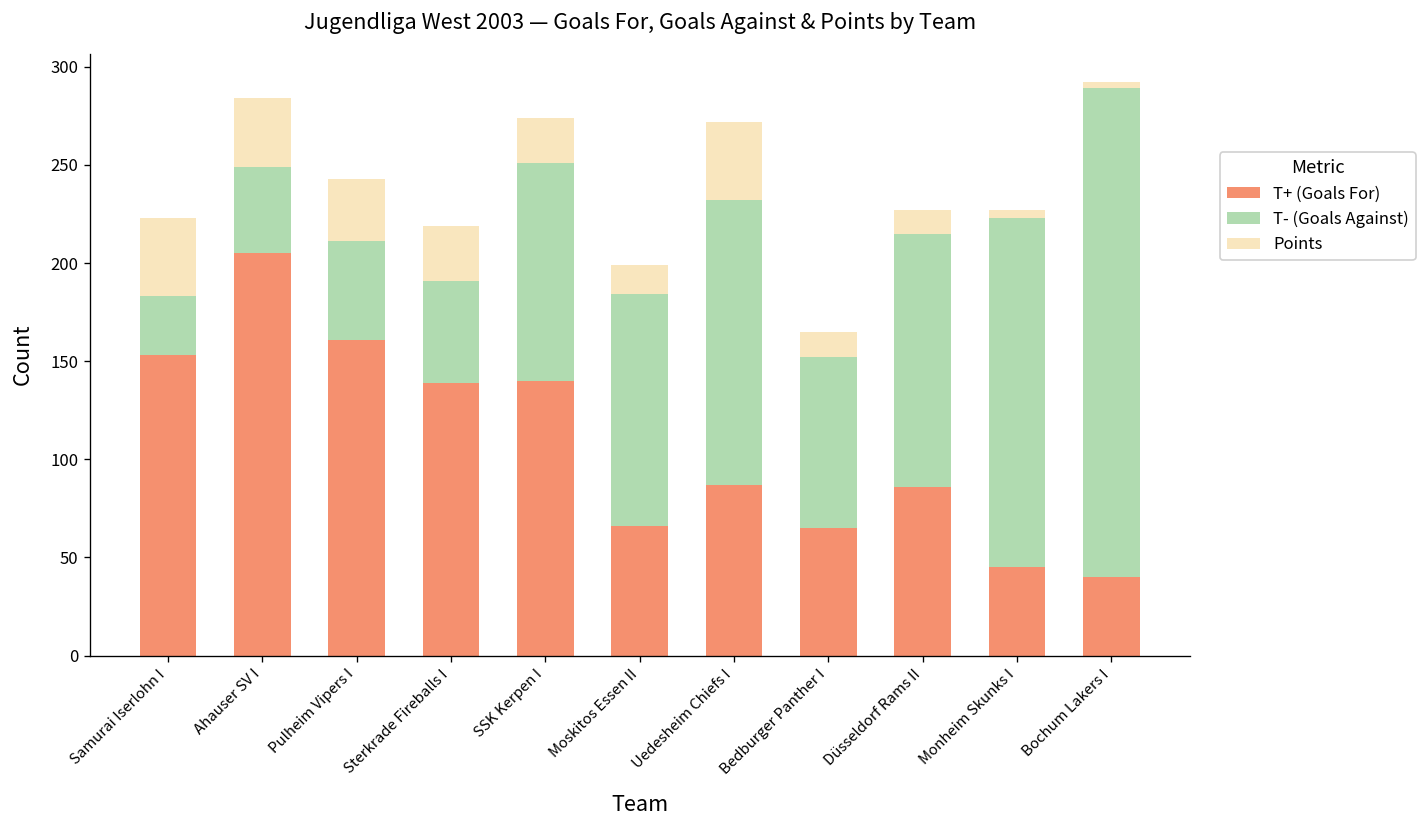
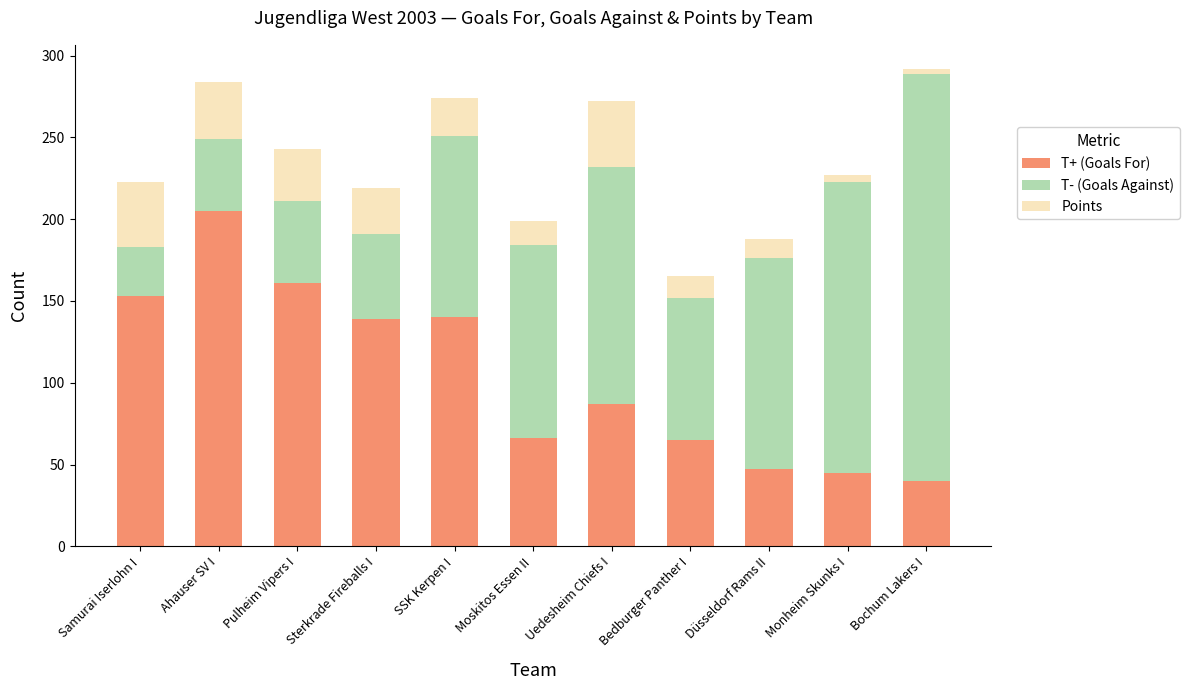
T+ (Goals For), Düsseldorf Rams II: 86 -> 47
